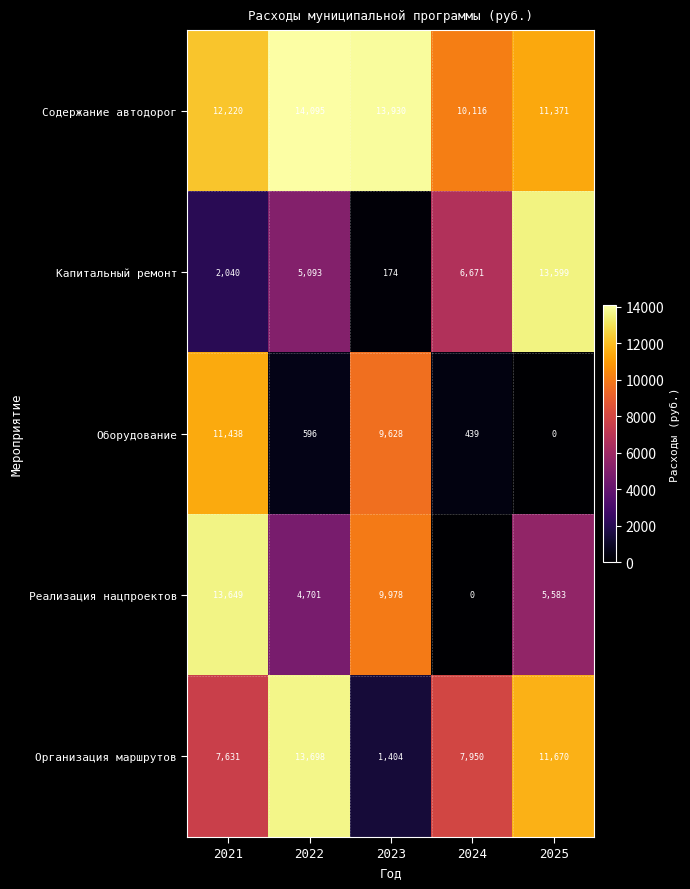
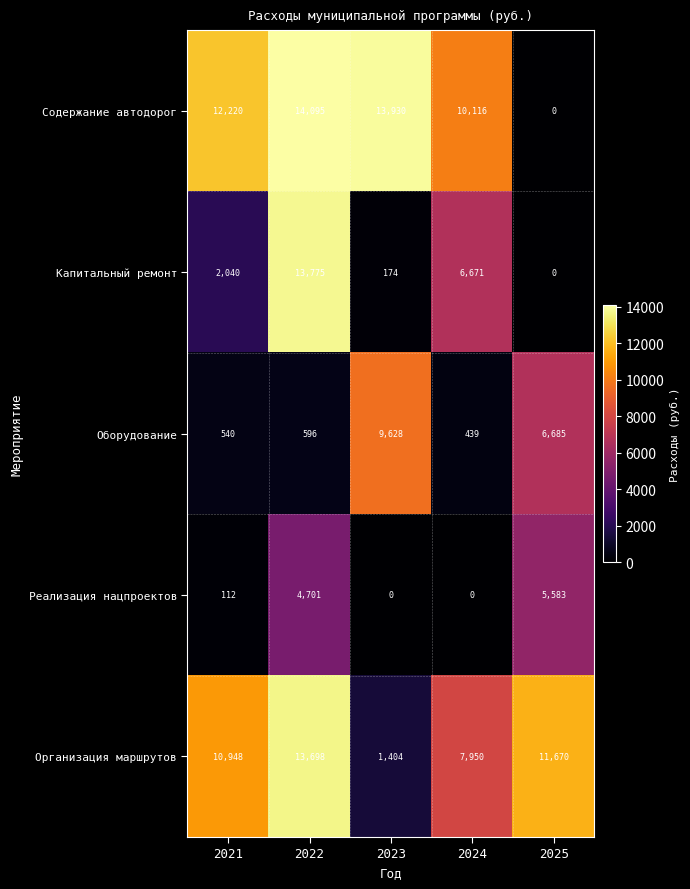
Содержание автодорог, 2025: 11,371 -> 0
Капитальный ремонт, 2022: 5,093 -> 13,775
Капитальный ремонт, 2025: 13,599 -> 0
Оборудование, 2021: 11,438 -> 540
Оборудование, 2025: 0 -> 6,685
Реализация нацпроектов, 2021: 13,649 -> 112
Реализация нацпроектов, 2023: 9,978 -> 0
Организация маршрутов, 2021: 7,631 -> 10,948
